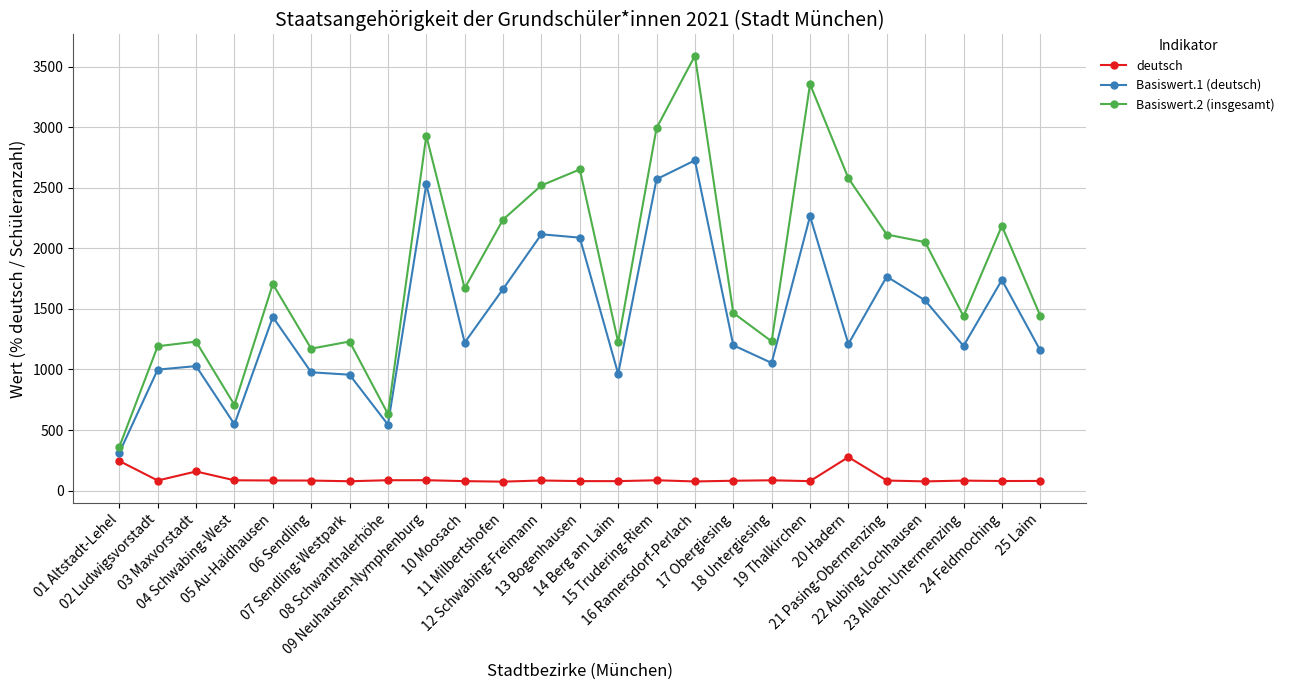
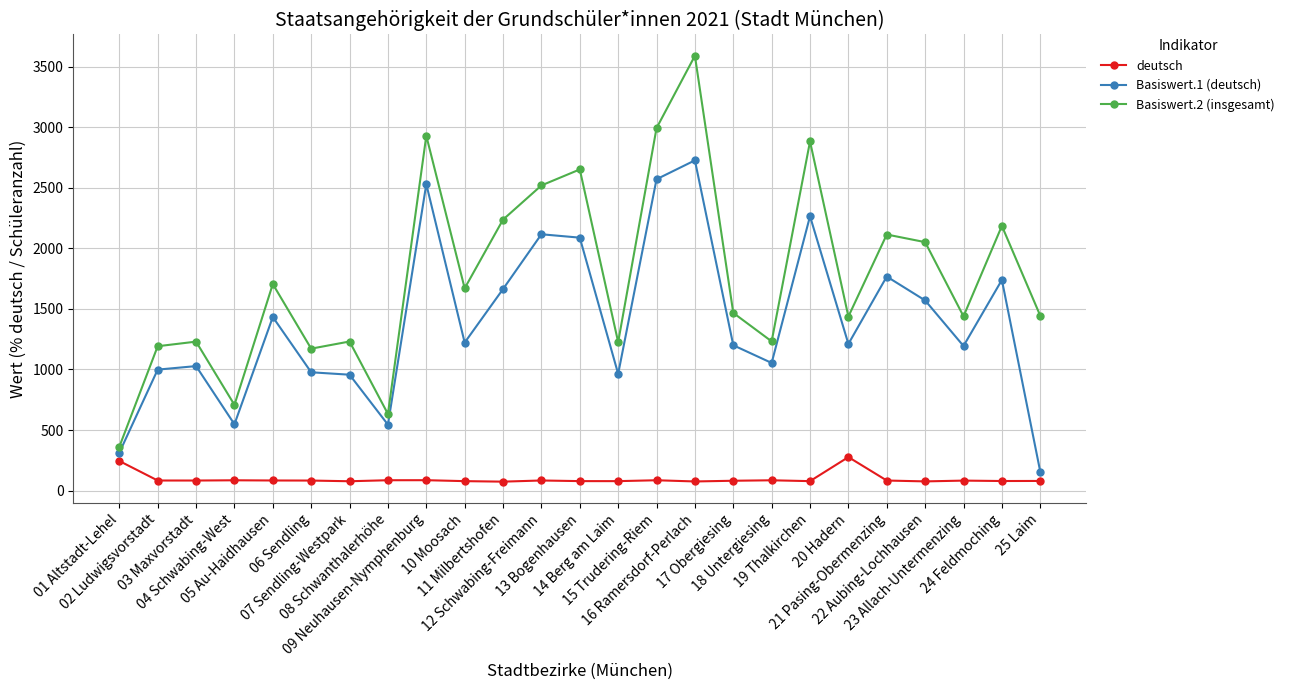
deutsch, 03 Maxvorstadt: 160 -> 80
Basiswert.2 (insgesamt), 19 Thalkirchen: 3360 -> 2880
Basiswert.2 (insgesamt), 20 Hadern: 2580 -> 1440
Basiswert.1 (deutsch), 25 Laim: 1160 -> 160
